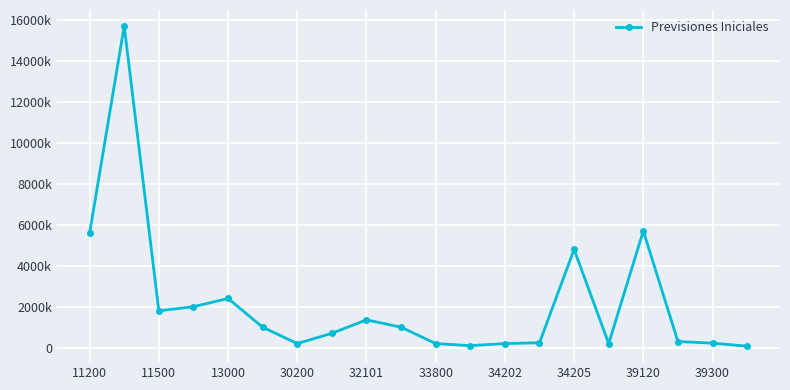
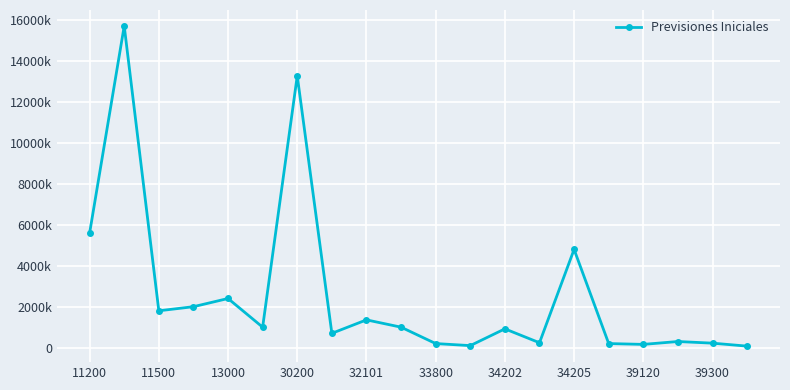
30200: 200000 -> 13300000
34202: 200000 -> 900000
39120: 5700000 -> 200000
